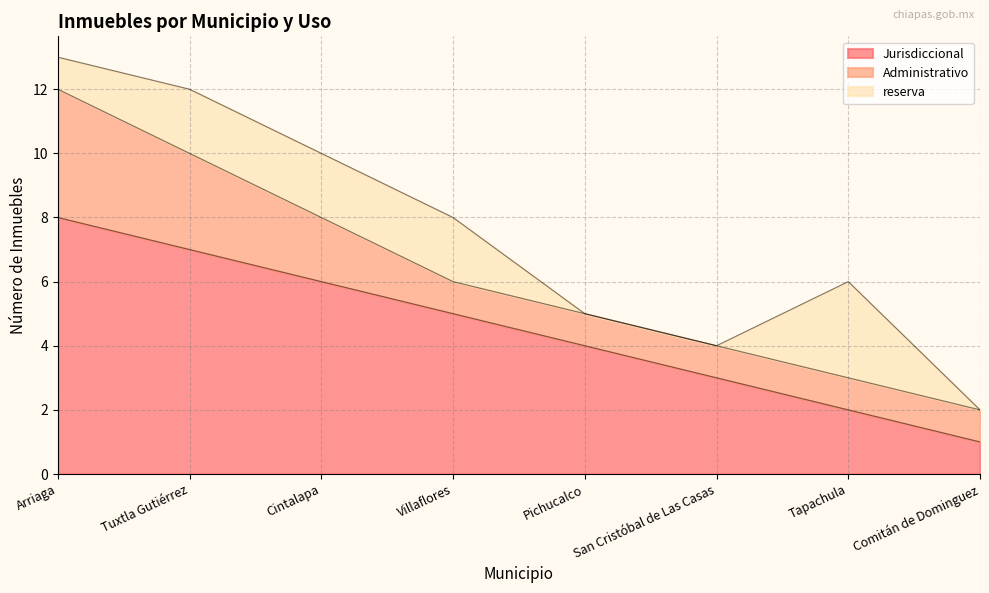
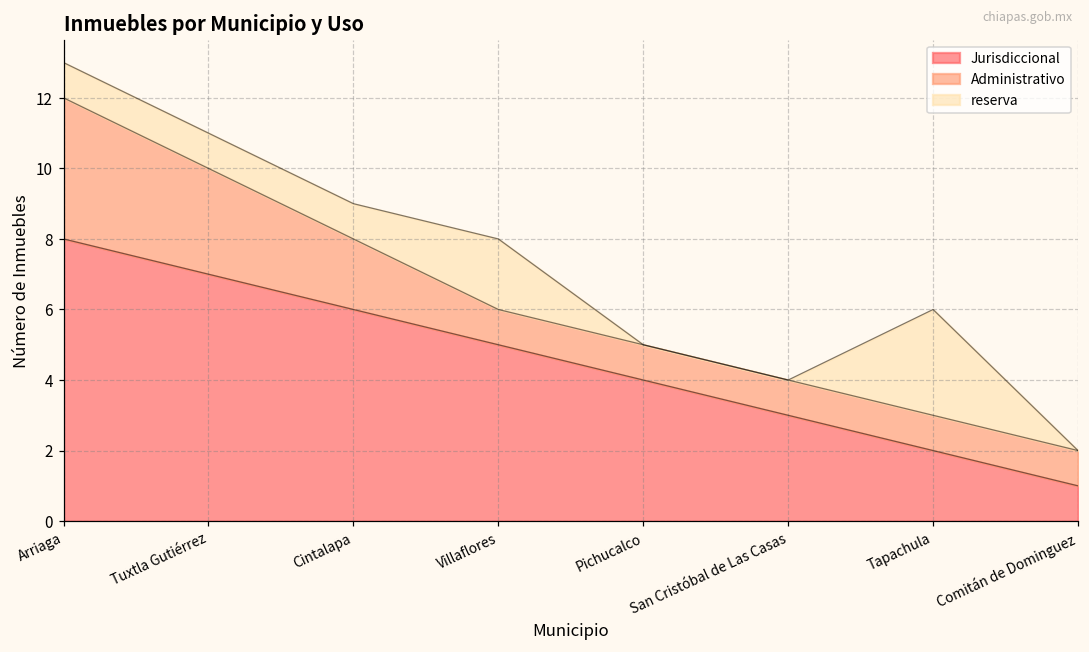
reserva, Tuxtla Gutiérrez: 2 -> 1
reserva, Cintalapa: 2 -> 1
